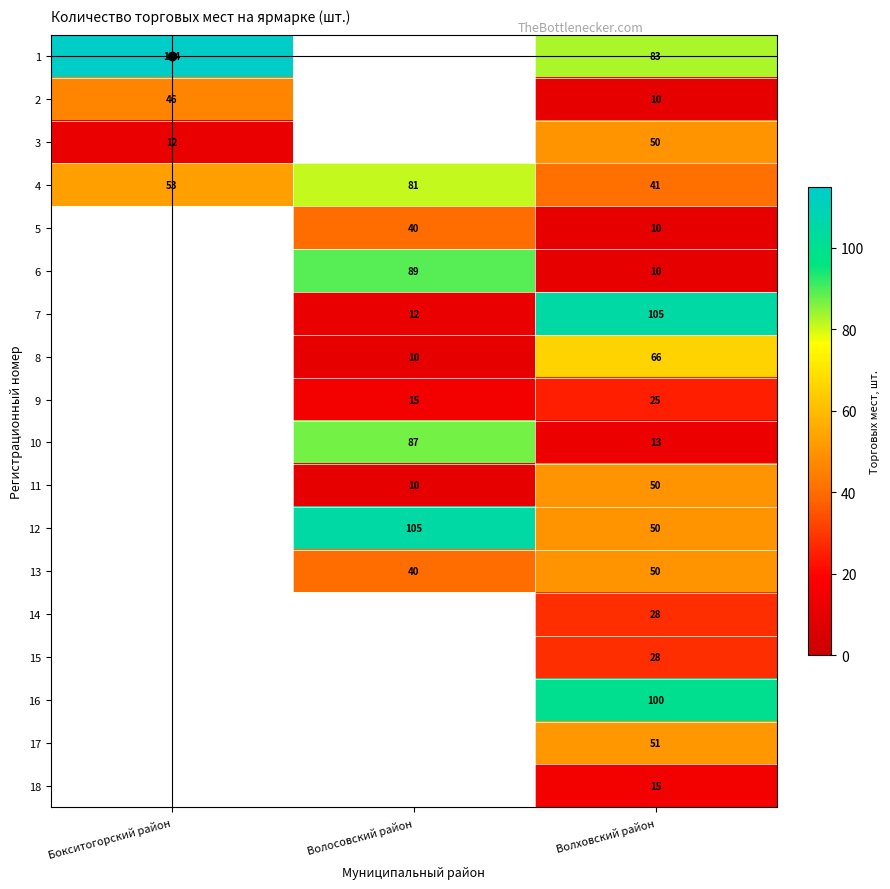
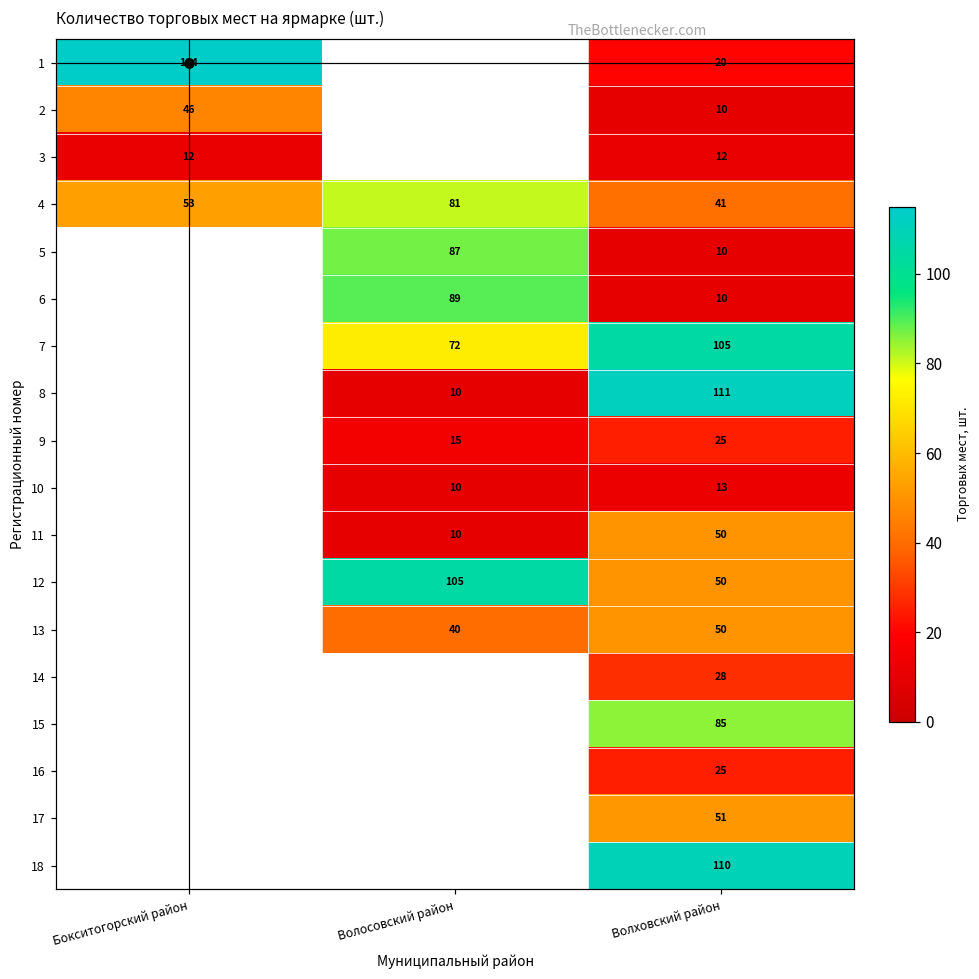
1, Волховский район: 83 -> 20
3, Волховский район: 50 -> 12
5, Волосовский район: 40 -> 87
7, Волосовский район: 12 -> 72
8, Волховский район: 66 -> 111
10, Волосовский район: 87 -> 10
15, Волховский район: 28 -> 85
16, Волховский район: 100 -> 25
18, Волховский район: 15 -> 110
